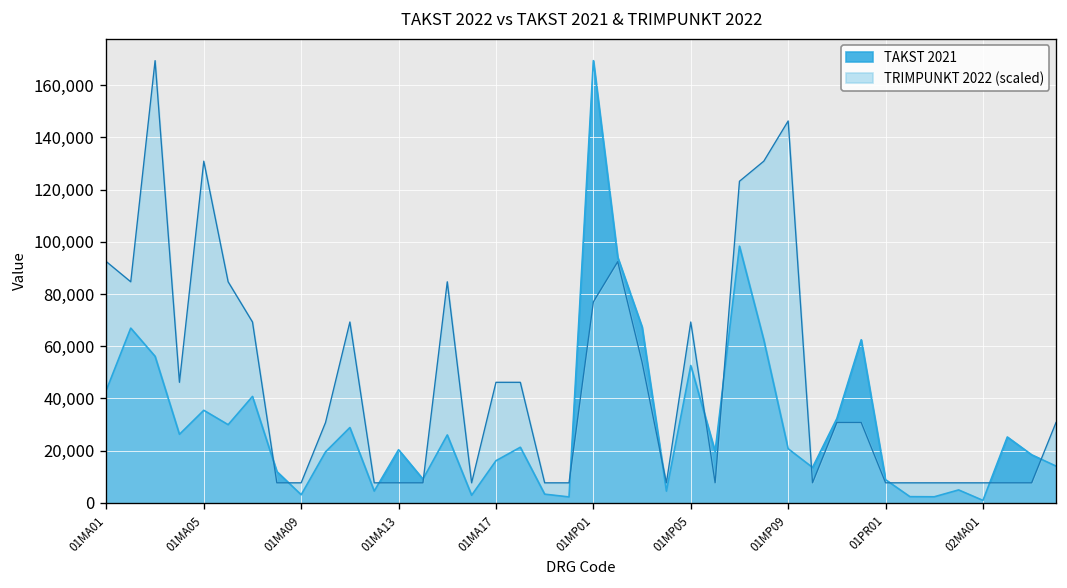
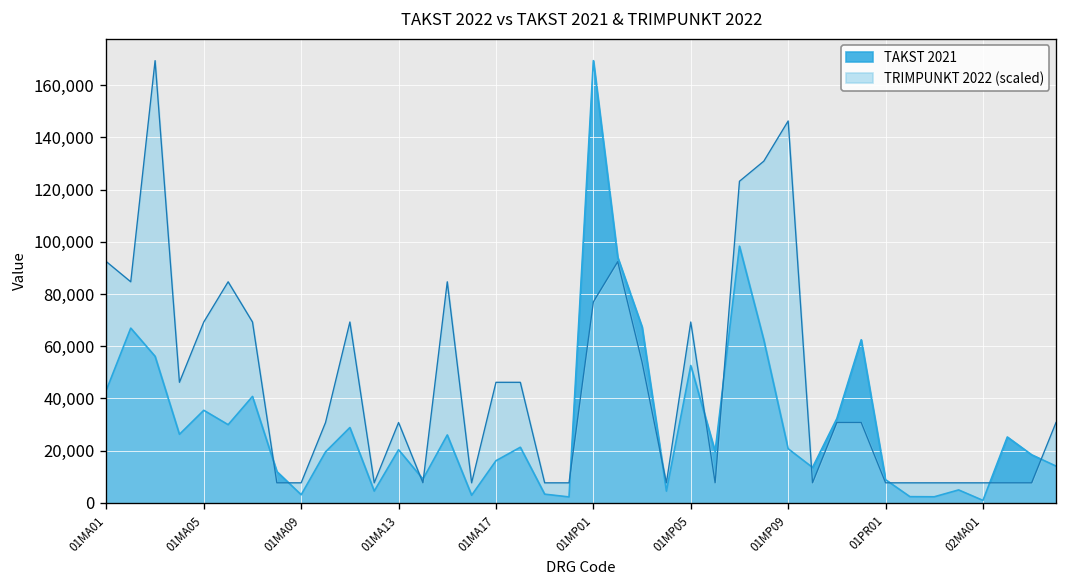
TRIMPUNKT 2022 (scaled), 01MA05: 131,000 -> 69,000
TRIMPUNKT 2022 (scaled), 01MA13: 8,000 -> 31,000
